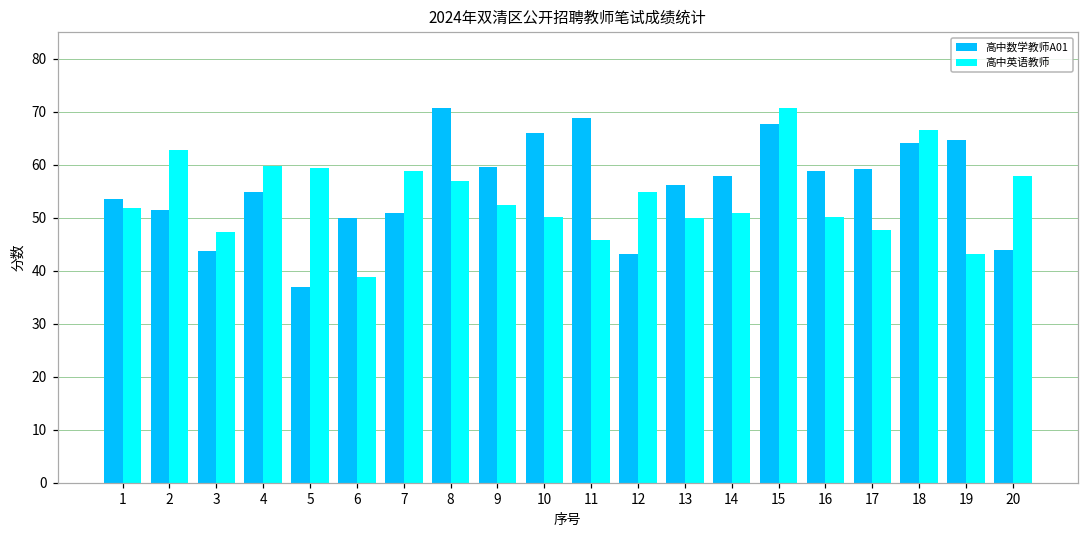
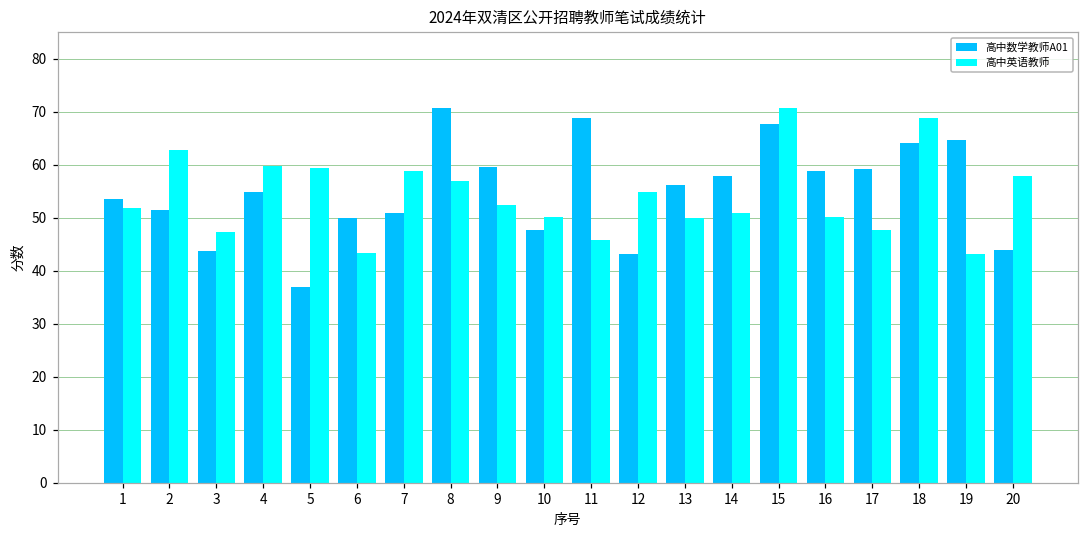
高中英语教师, 6: 39 -> 43
高中数学教师A01, 10: 66 -> 48
高中英语教师, 18: 67 -> 69
